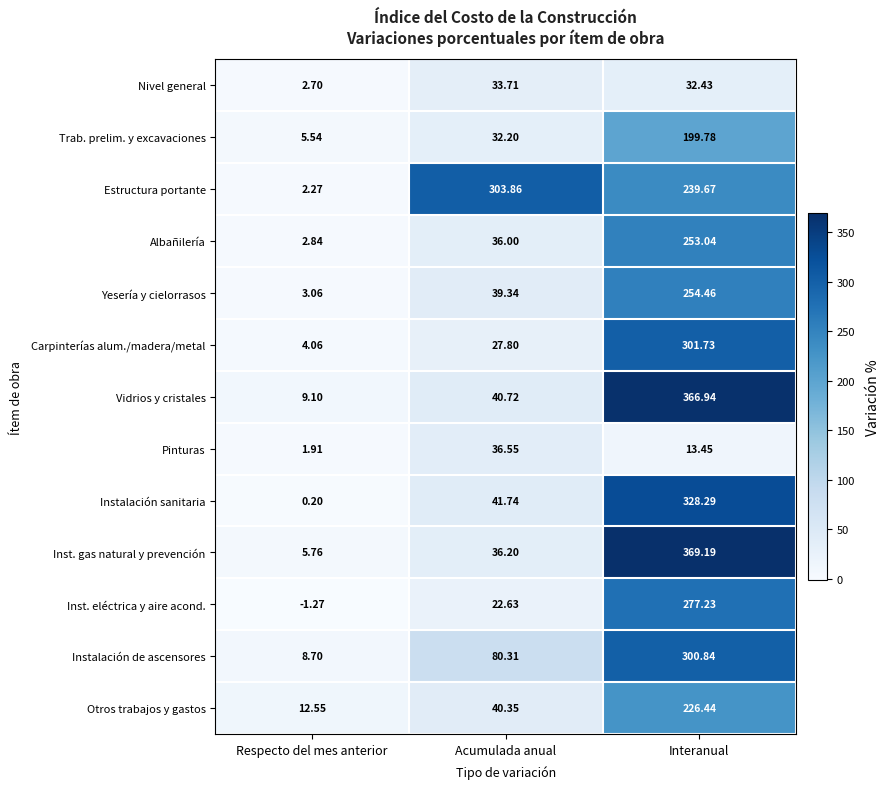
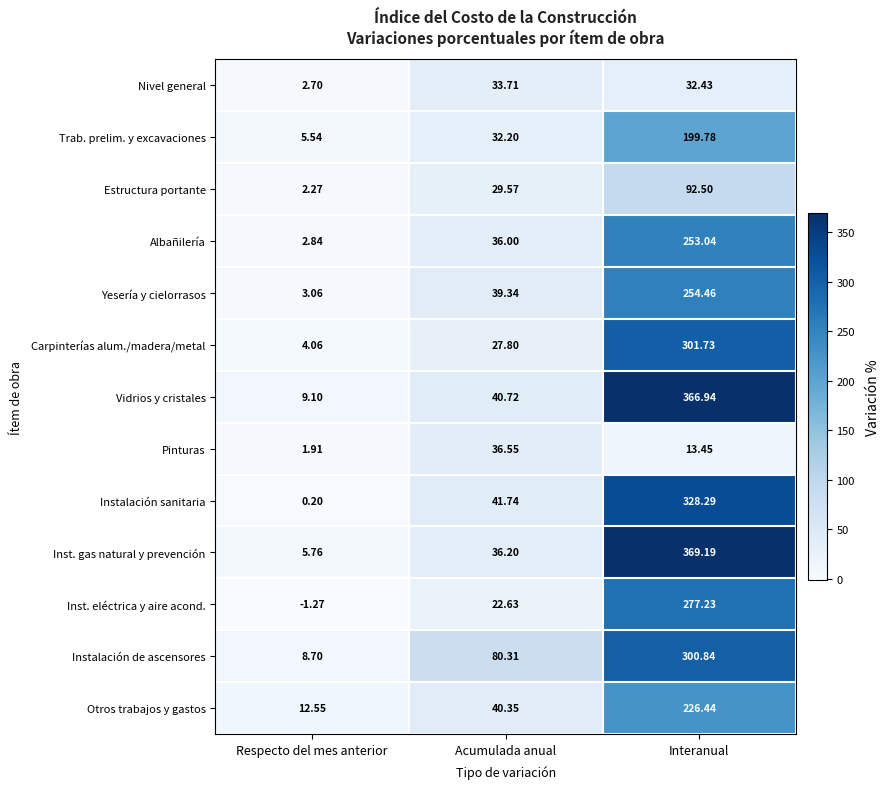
Estructura portante, Acumulada anual: 303.86 -> 29.57
Estructura portante, Interanual: 239.67 -> 92.50
